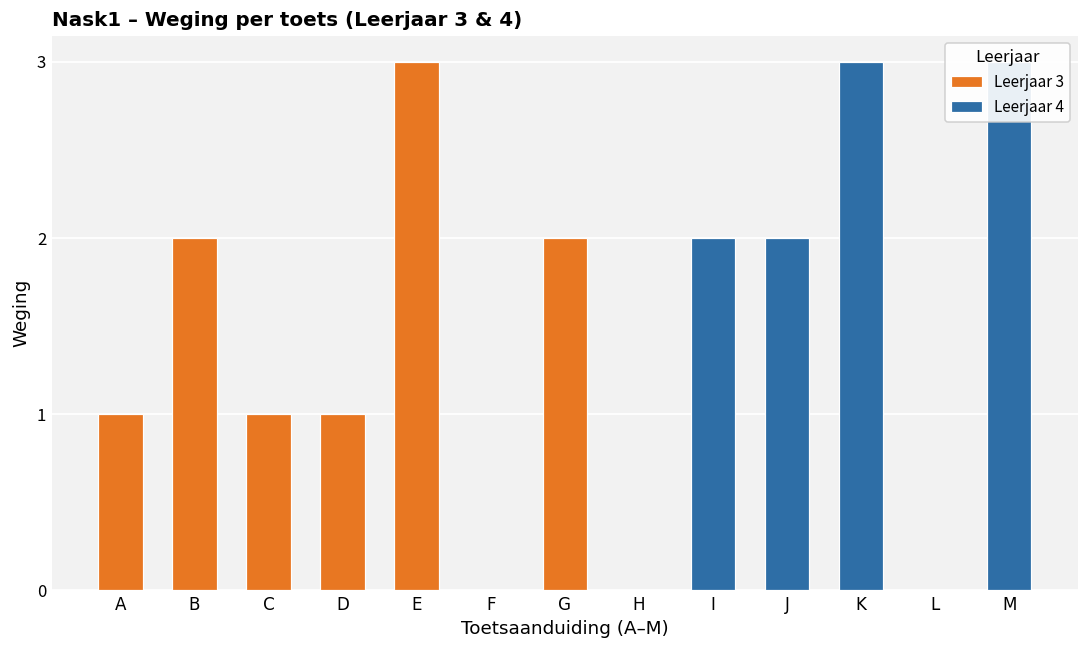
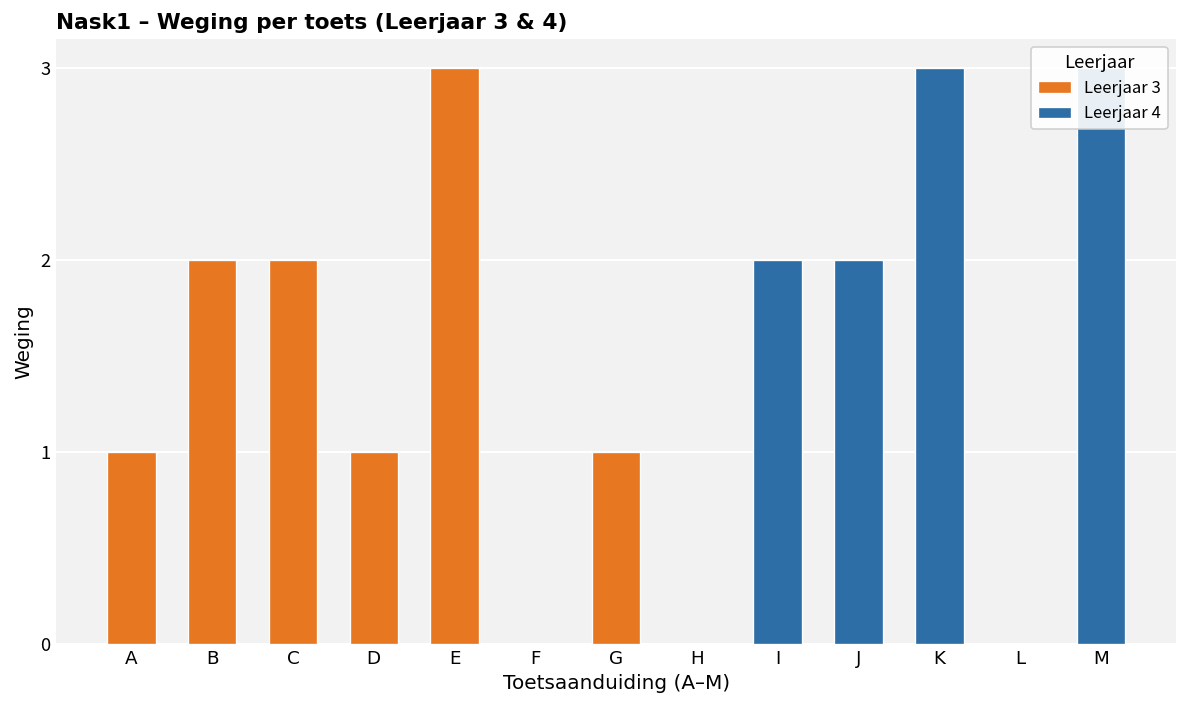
Leerjaar 3, C: 1 -> 2
Leerjaar 3, G: 2 -> 1
